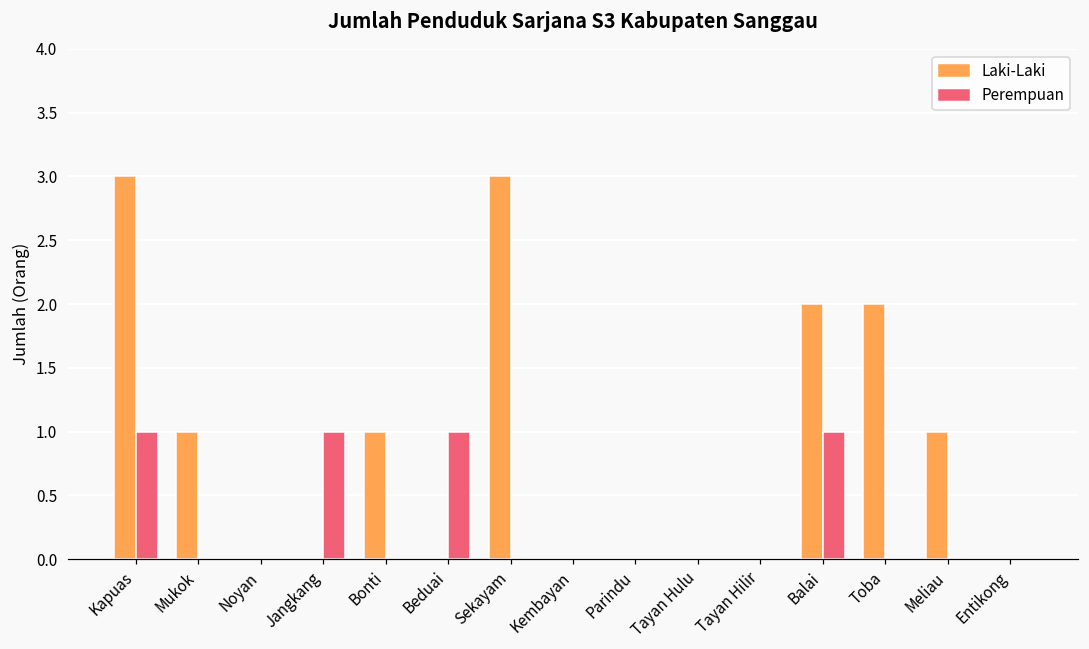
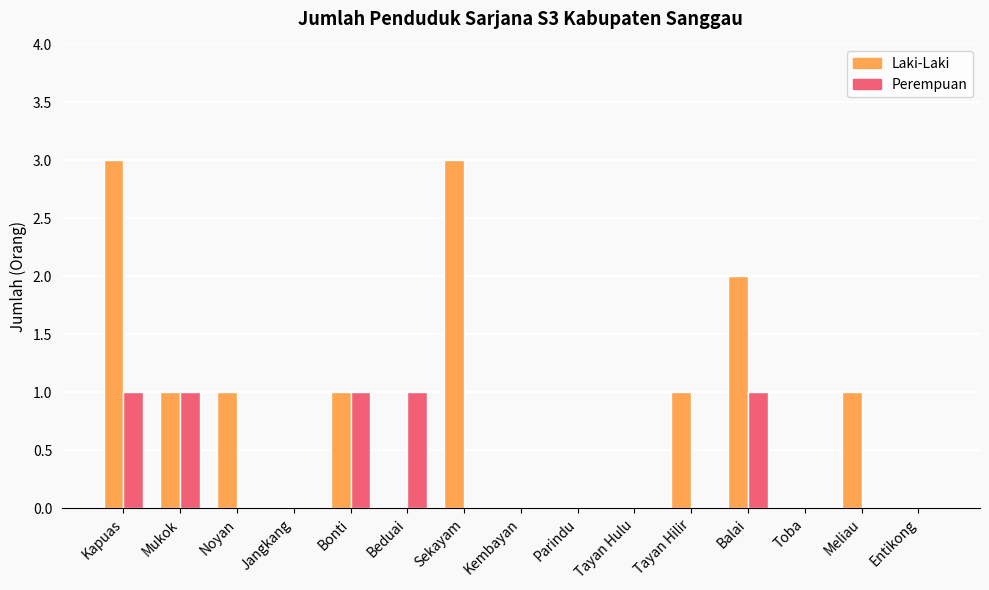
Perempuan, Mukok: 0 -> 1
Laki-Laki, Noyan: 0 -> 1
Perempuan, Jangkang: 1 -> 0
Perempuan, Bonti: 0 -> 1
Laki-Laki, Tayan Hilir: 0 -> 1
Laki-Laki, Toba: 2 -> 0
